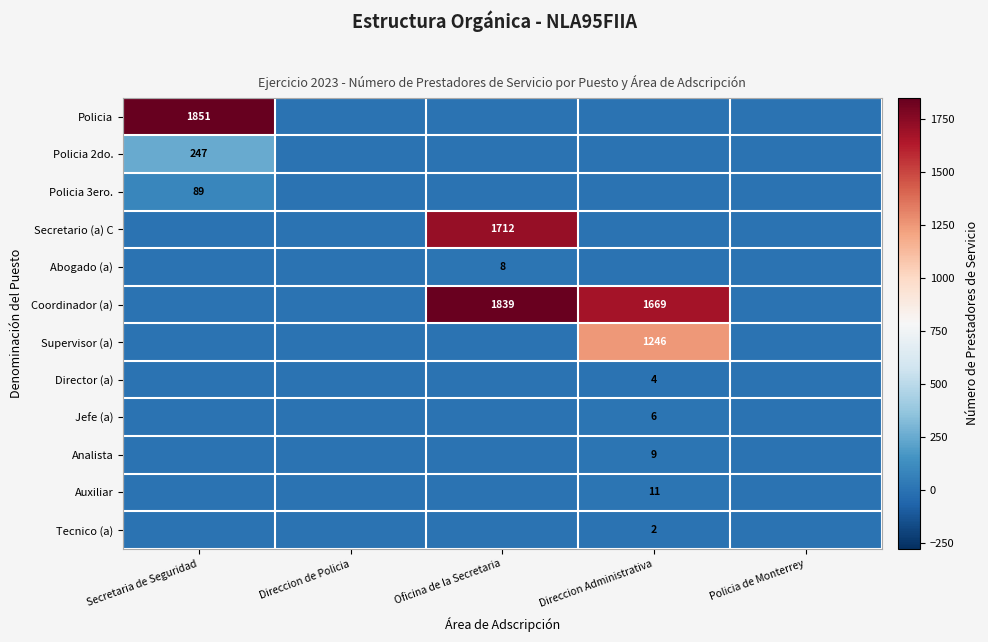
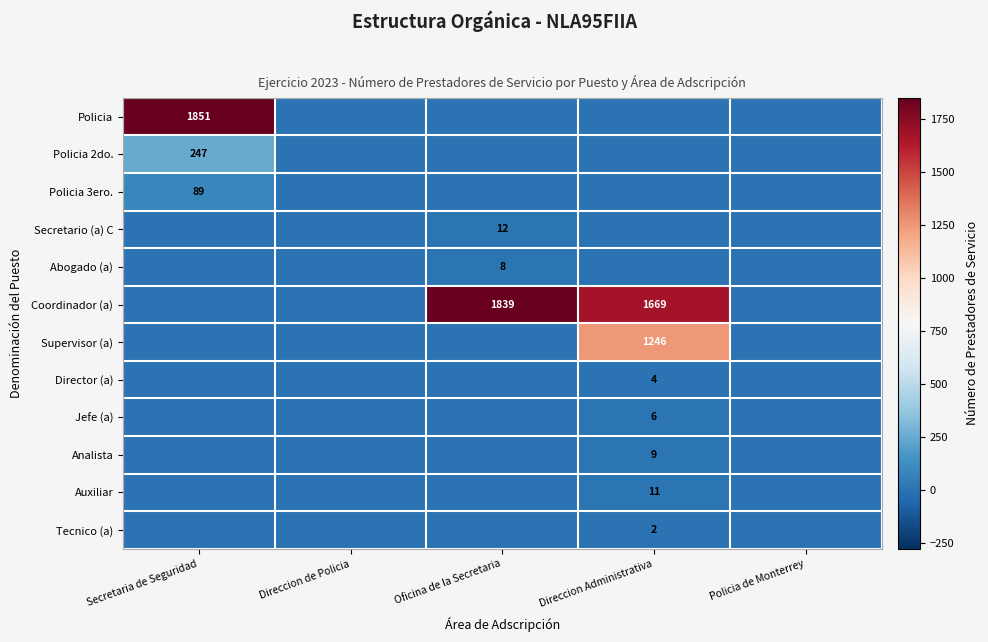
Secretario (a) C, Oficina de la Secretaria: 1712 -> 12
